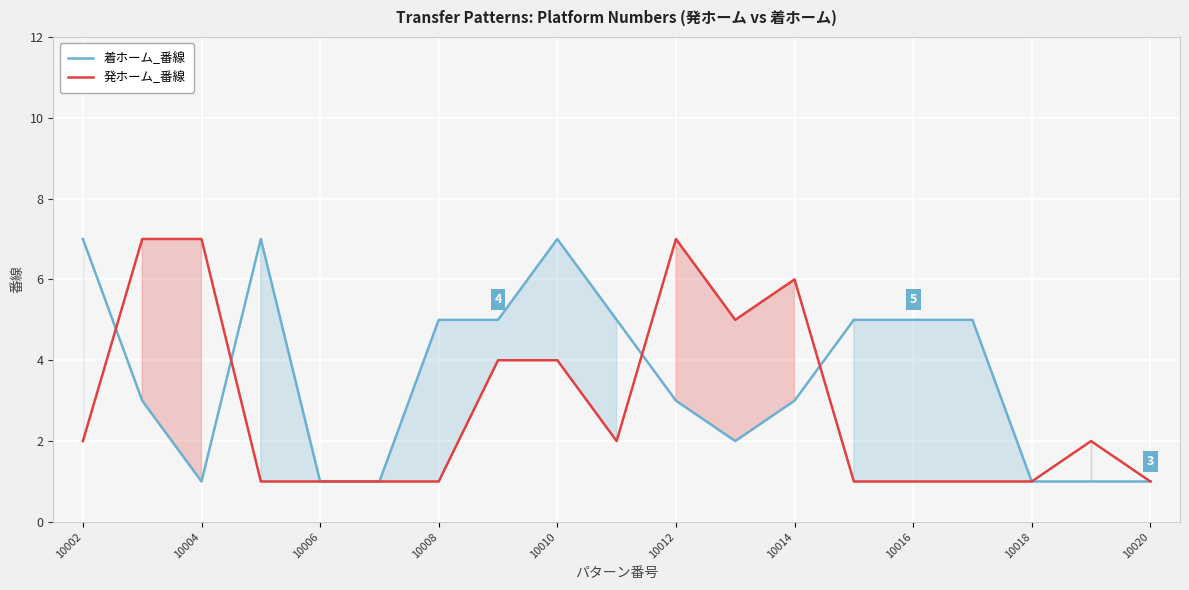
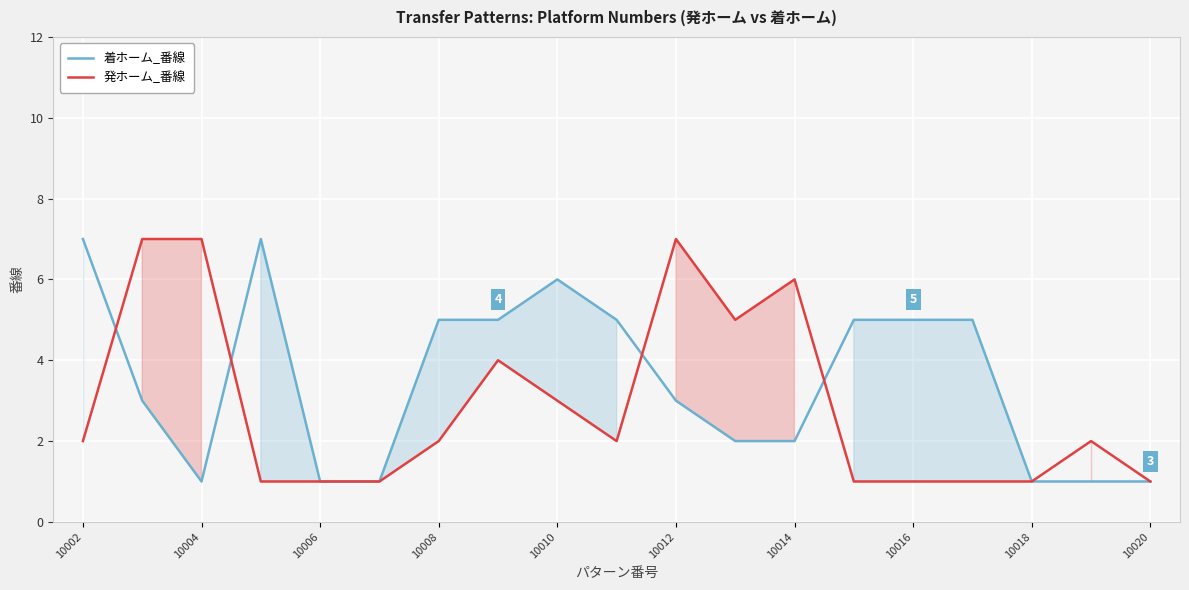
発ホーム_番線, 10008: 1 -> 2
着ホーム_番線, 10010: 7 -> 6
発ホーム_番線, 10010: 4 -> 3
着ホーム_番線, 10014: 3 -> 2
